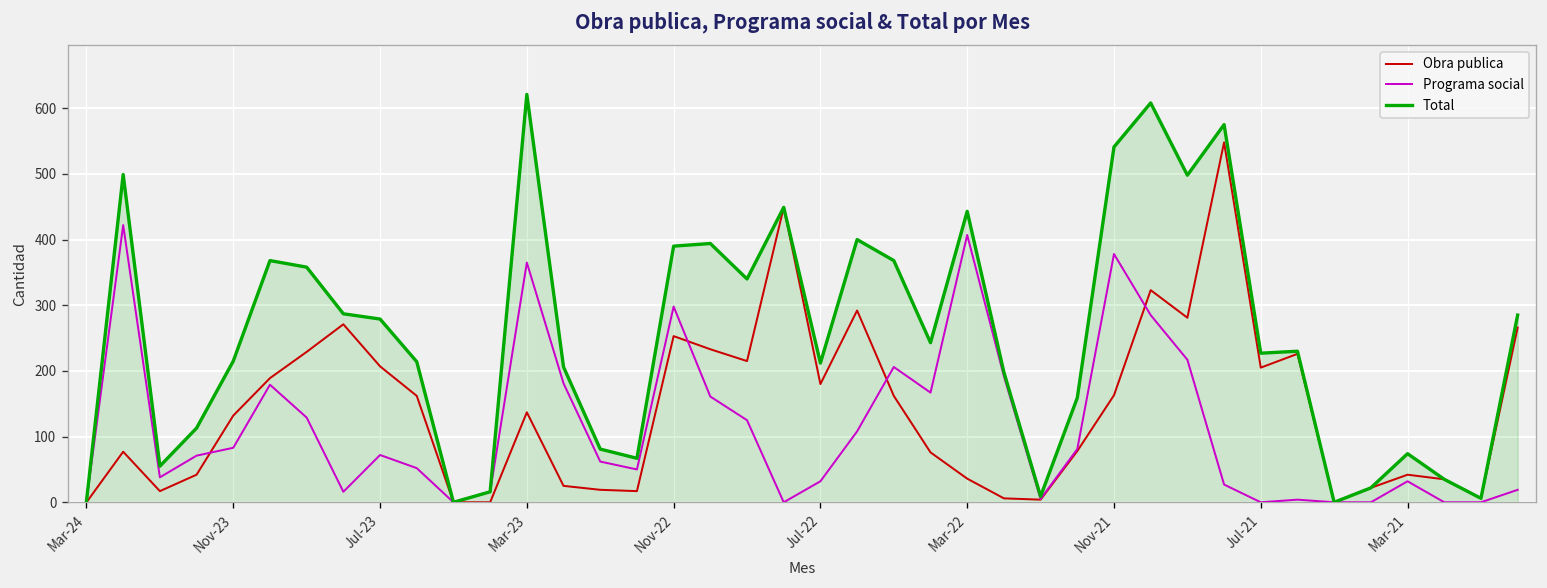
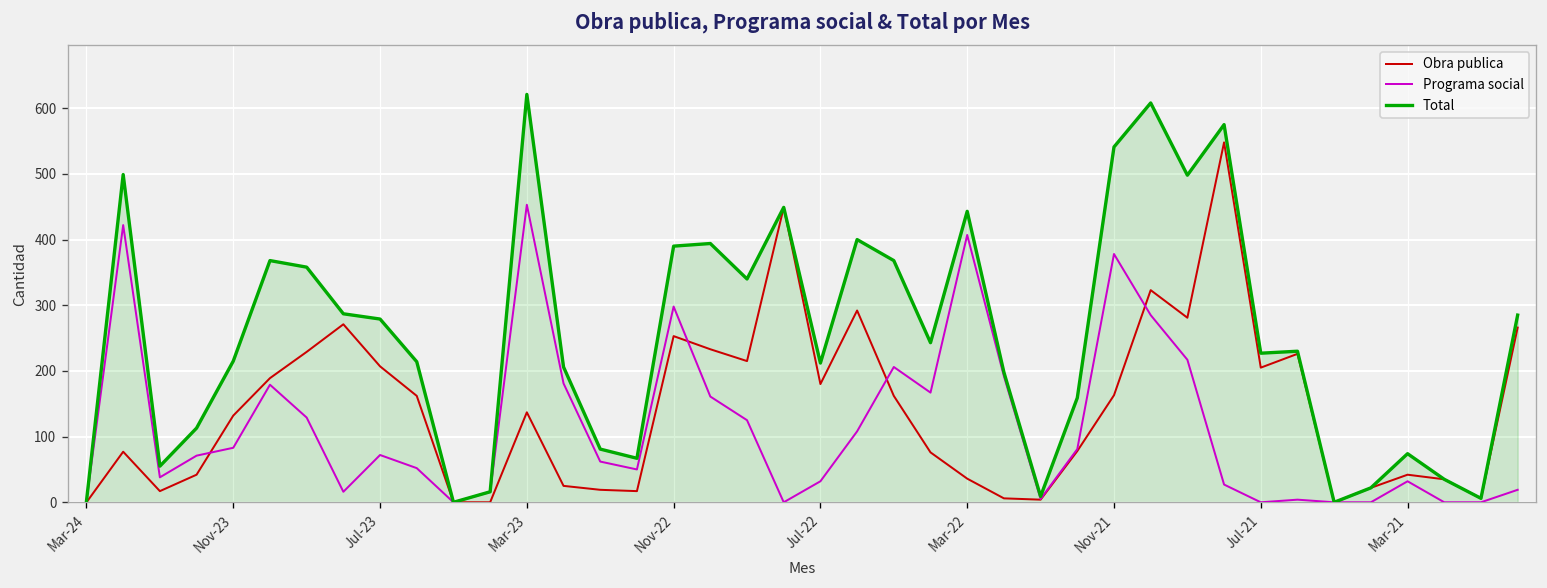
Programa social, Mar-23: 370 -> 450
